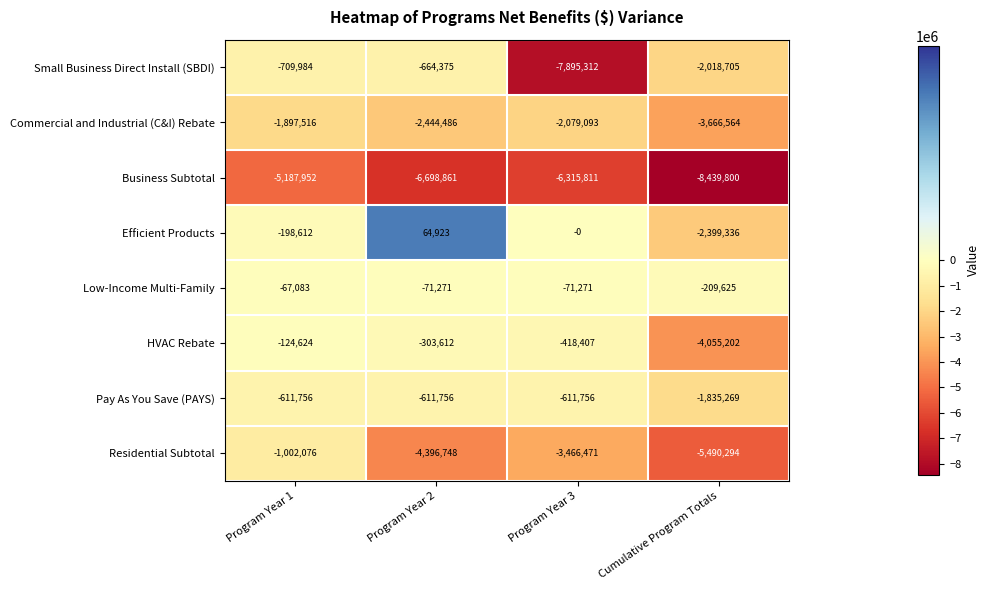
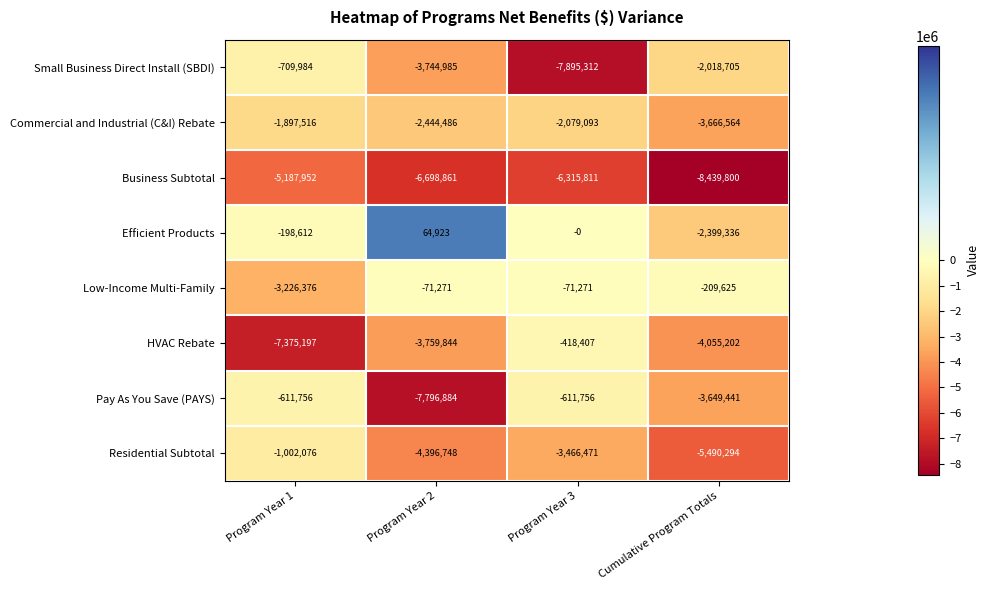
Small Business Direct Install (SBDI), Program Year 2: -664,375 -> -3,744,985
Low-Income Multi-Family, Program Year 1: -67,083 -> -3,226,376
HVAC Rebate, Program Year 1: -124,624 -> -7,375,197
HVAC Rebate, Program Year 2: -303,612 -> -3,759,844
Pay As You Save (PAYS), Program Year 2: -611,756 -> -7,796,884
Pay As You Save (PAYS), Cumulative Program Totals: -1,835,269 -> -3,649,441
